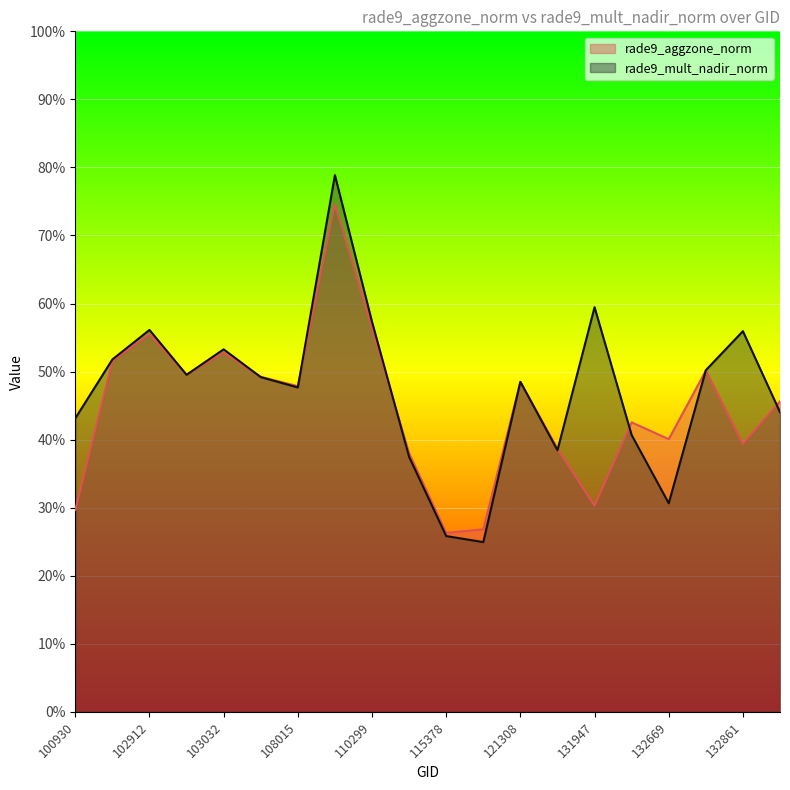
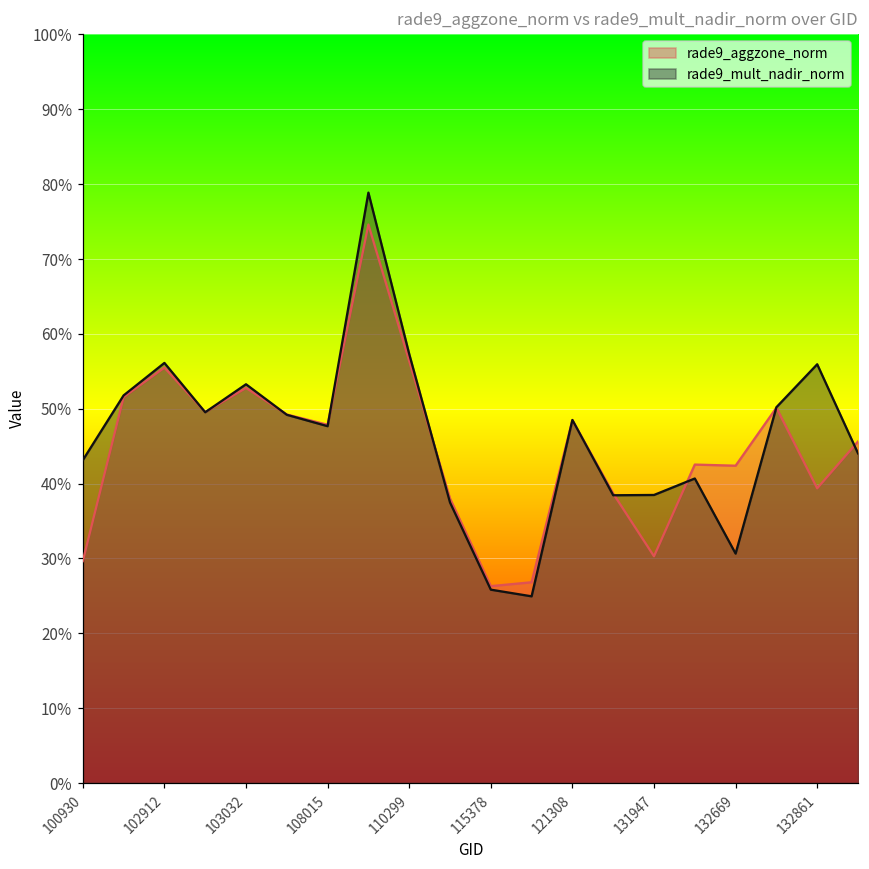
rade9_mult_nadir_norm, 131947: 59% -> 38%
rade9_aggzone_norm, 132669: 40% -> 42%
